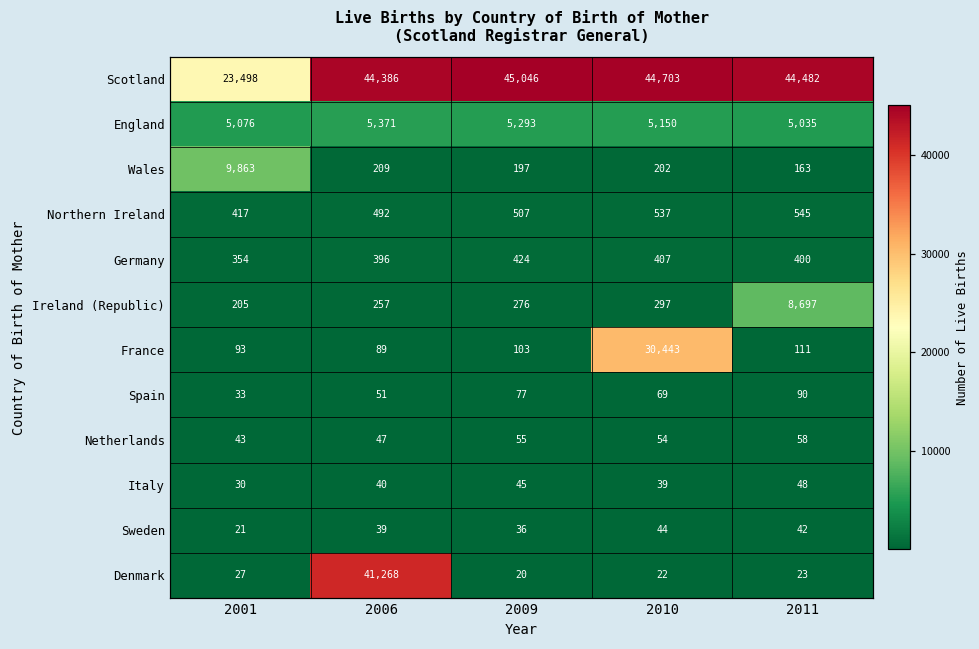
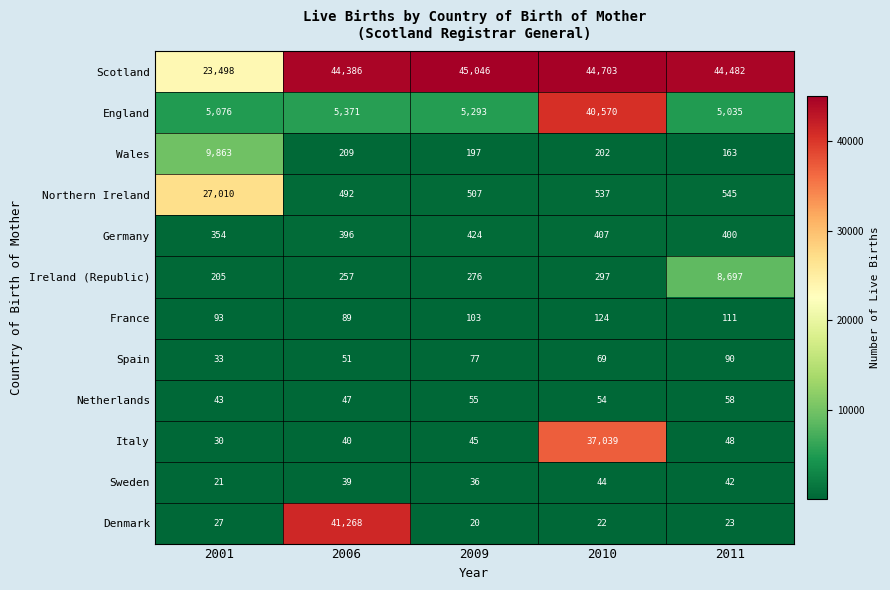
England, 2010: 5,150 -> 40,570
Northern Ireland, 2001: 417 -> 27,010
France, 2010: 30,443 -> 124
Italy, 2010: 39 -> 37,039
